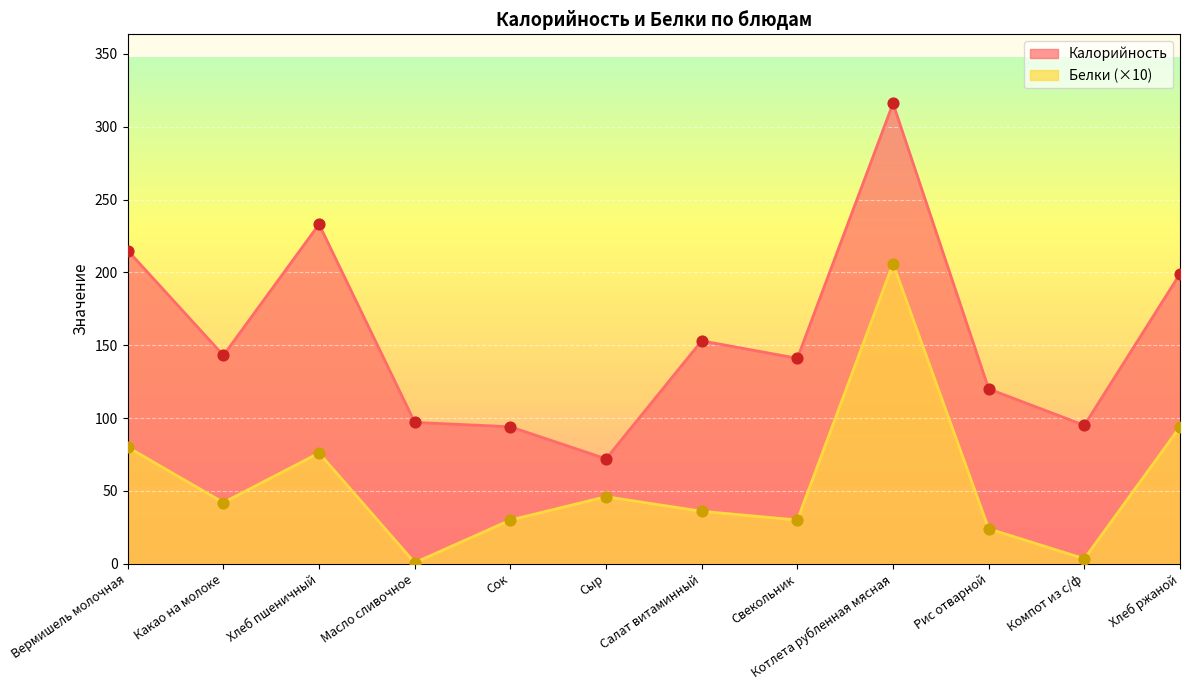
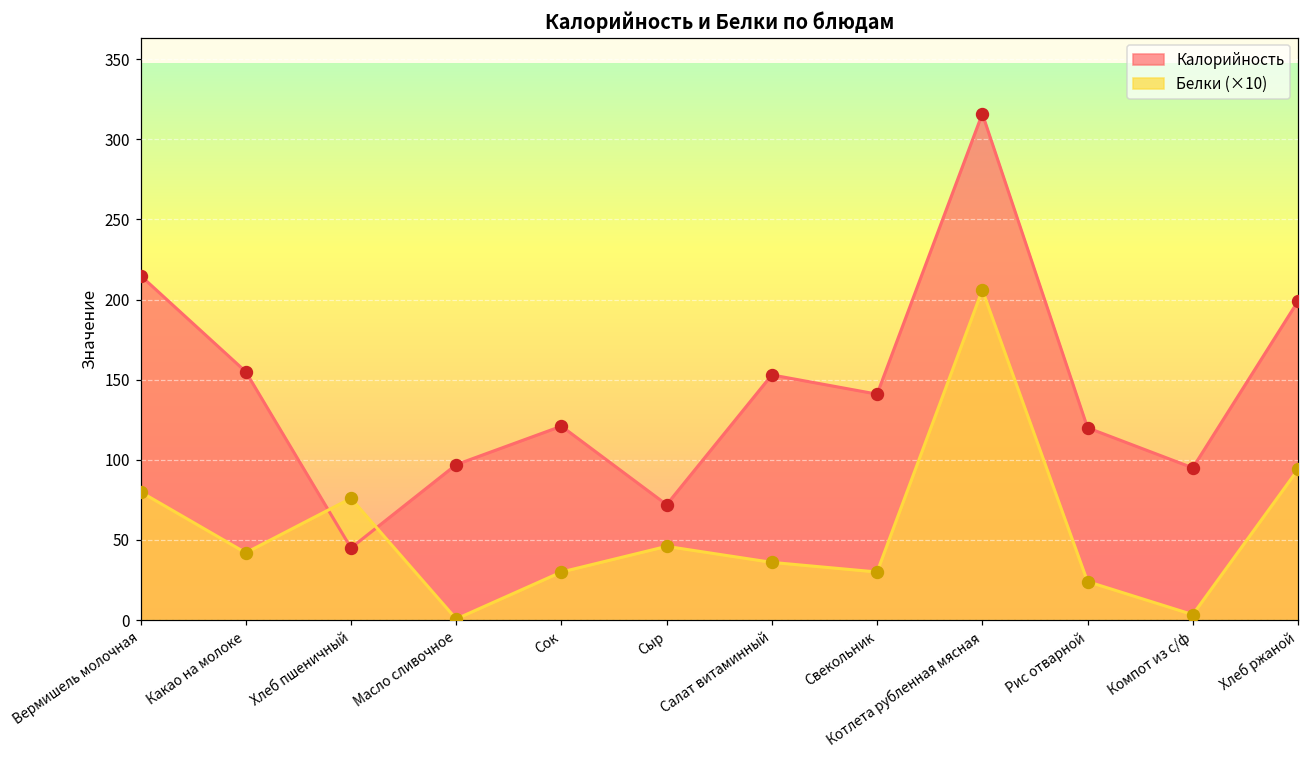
Калорийность, Какао на молоке: 143 -> 155
Калорийность, Хлеб пшеничный: 233 -> 45
Калорийность, Сок: 94 -> 121
